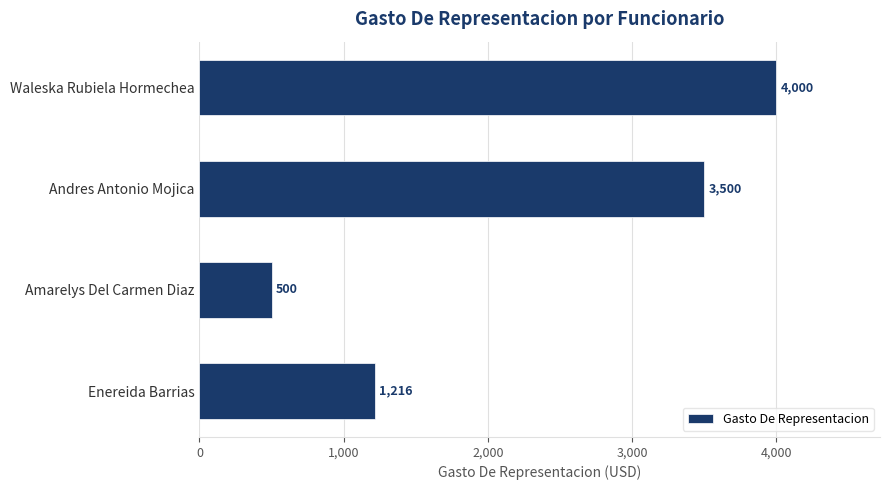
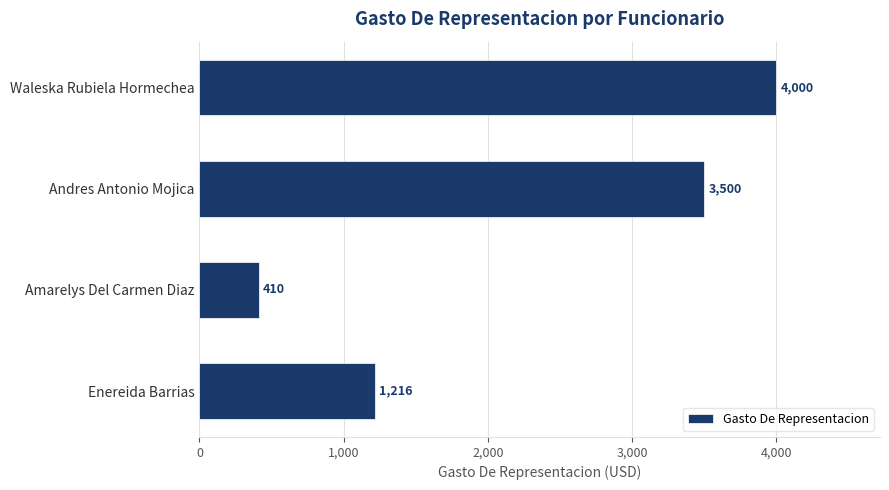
Amarelys Del Carmen Diaz: 500 -> 410
